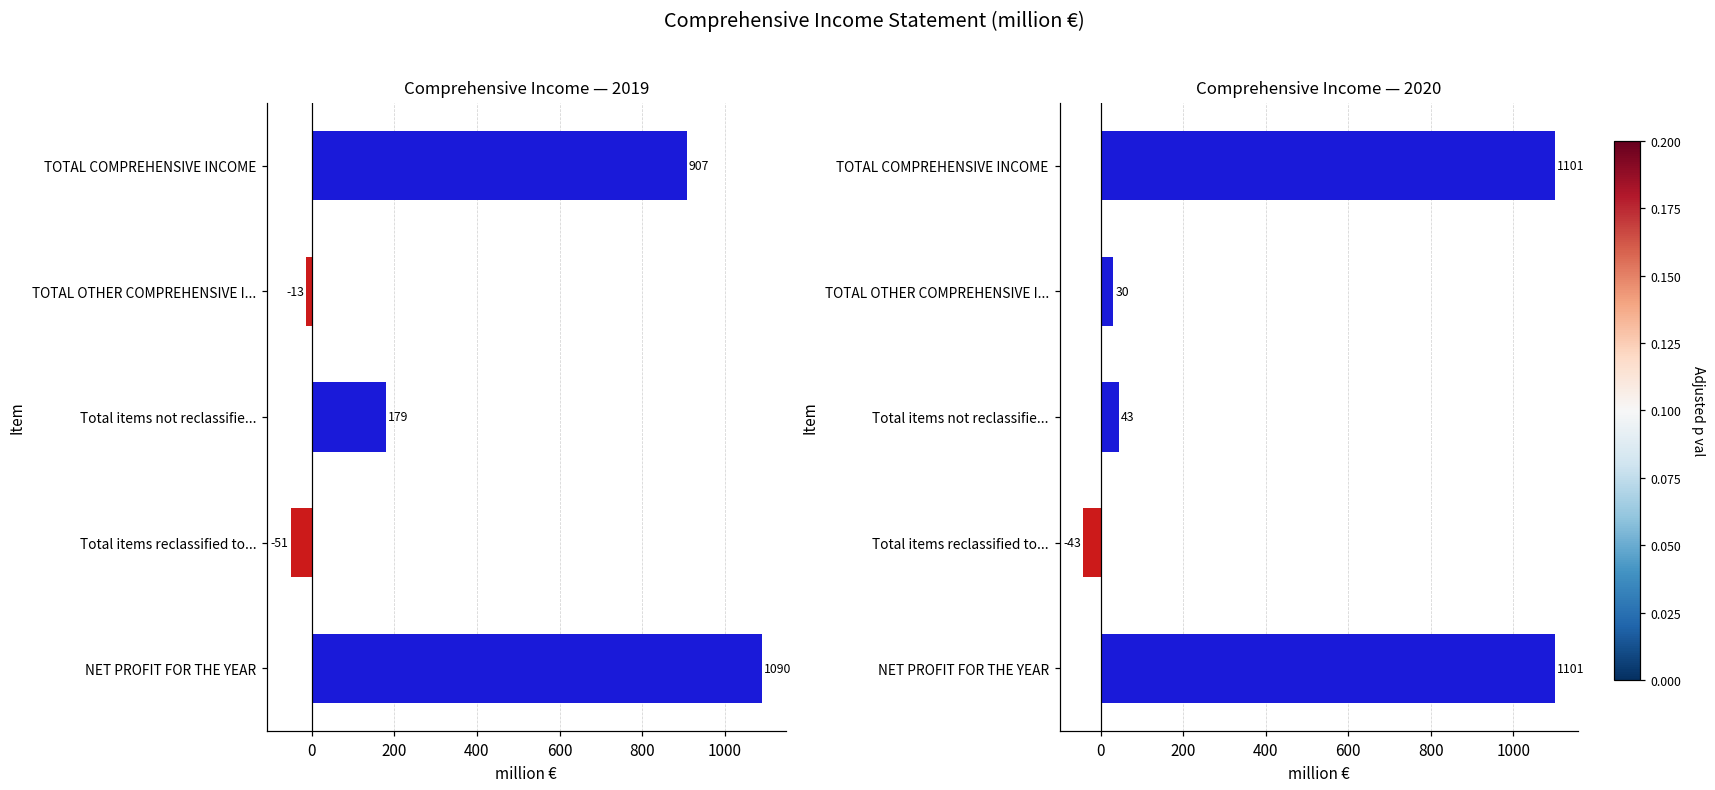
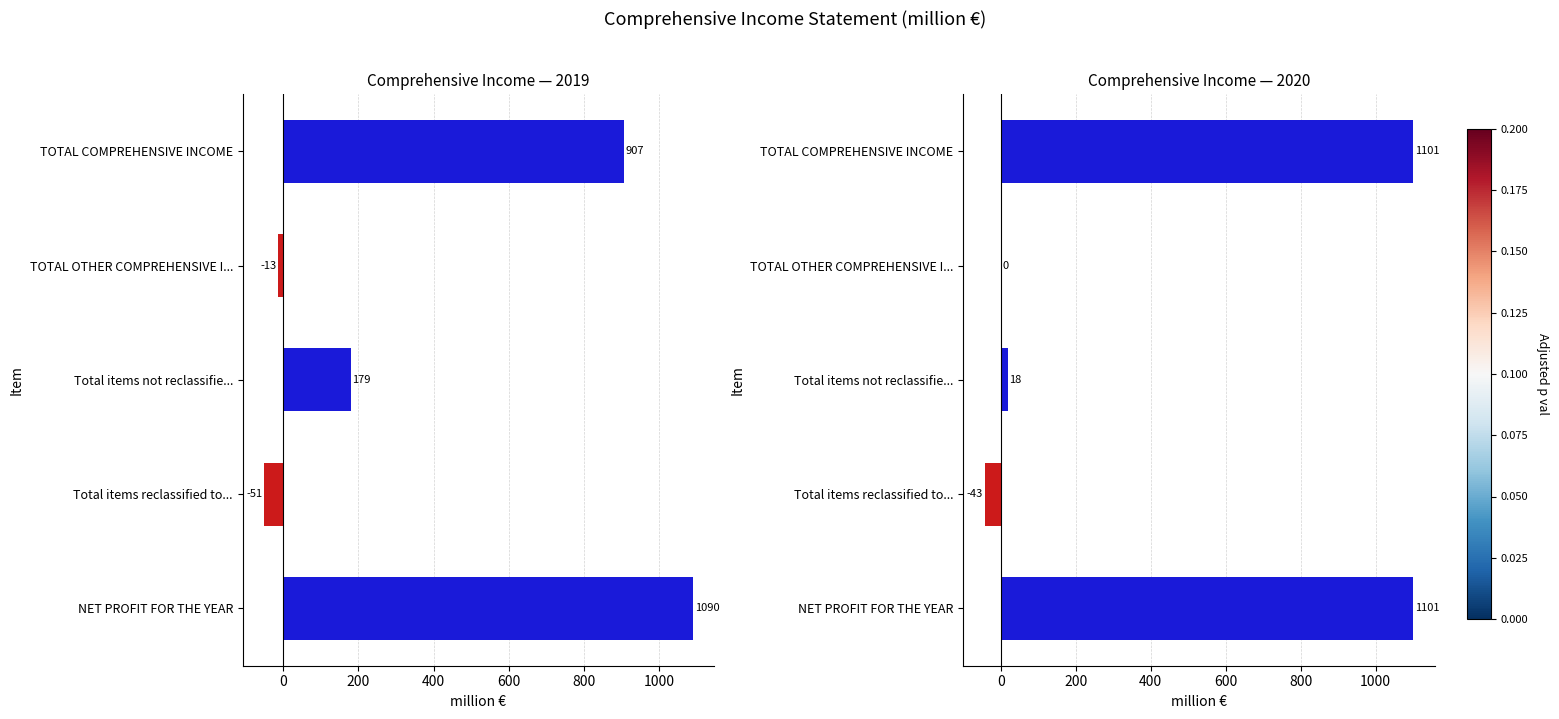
Comprehensive Income — 2020, TOTAL OTHER COMPREHENSIVE I...: 30 -> 0
Comprehensive Income — 2020, Total items not reclassifie...: 43 -> 18
